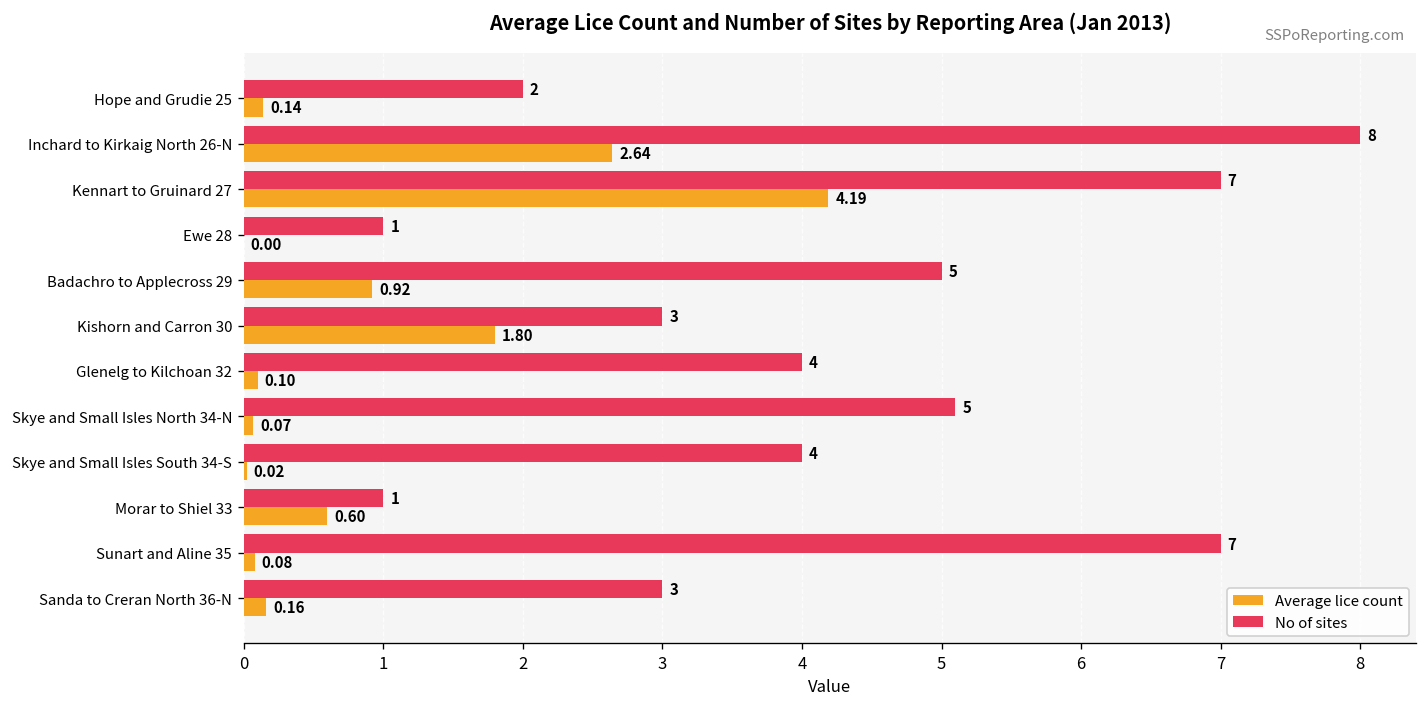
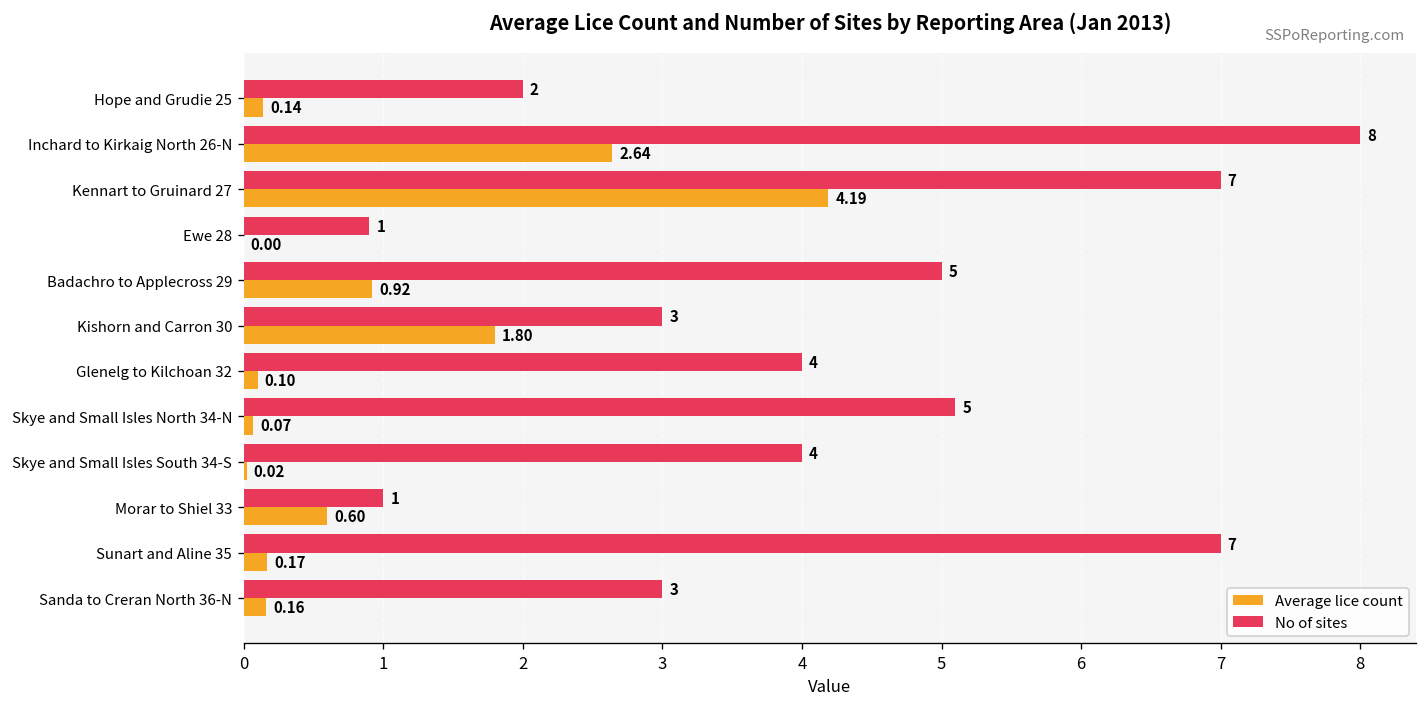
No of sites, Ewe 28: 1.0 -> 0.9
Average lice count, Sunart and Aline 35: 0.08 -> 0.17
